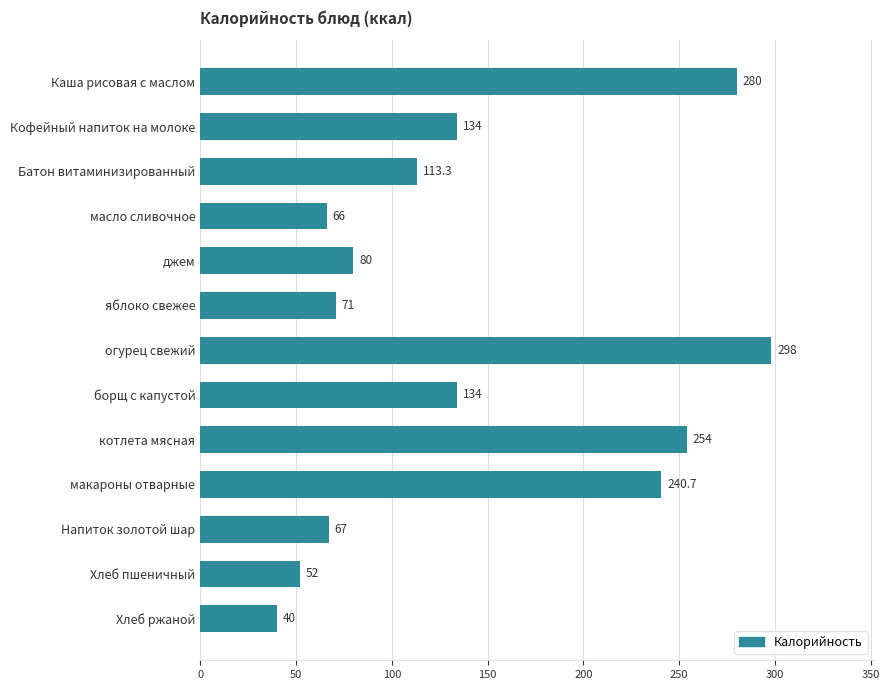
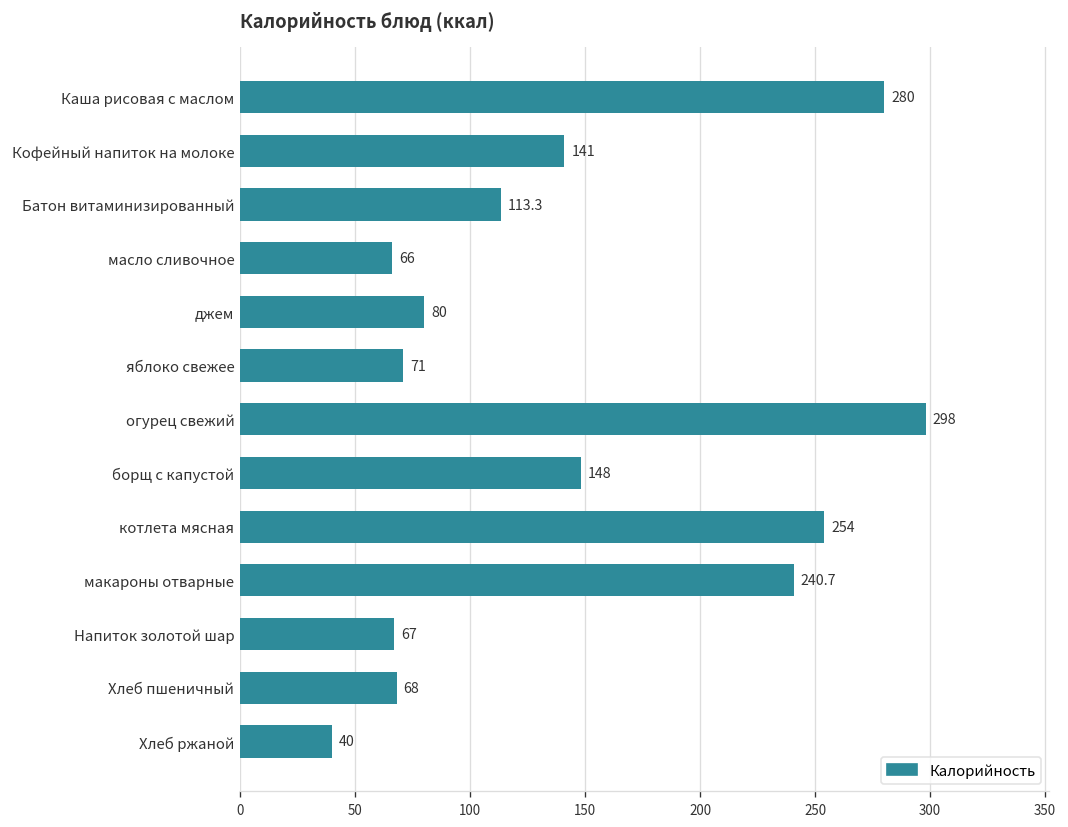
Кофейный напиток на молоке: 134 -> 141
борщ с капустой: 134 -> 148
Хлеб пшеничный: 52 -> 68
